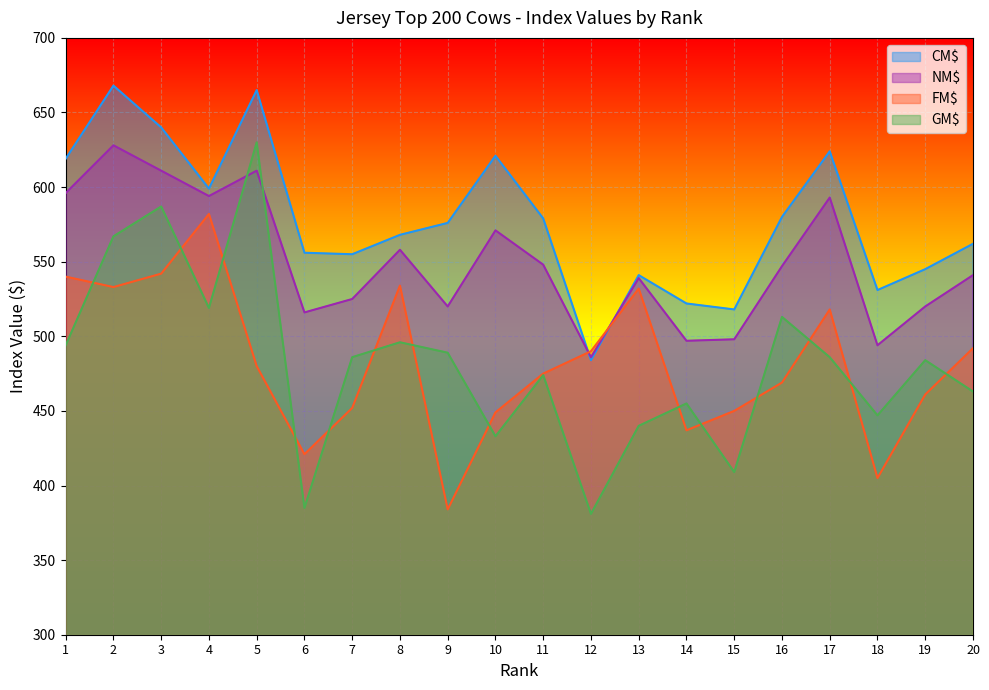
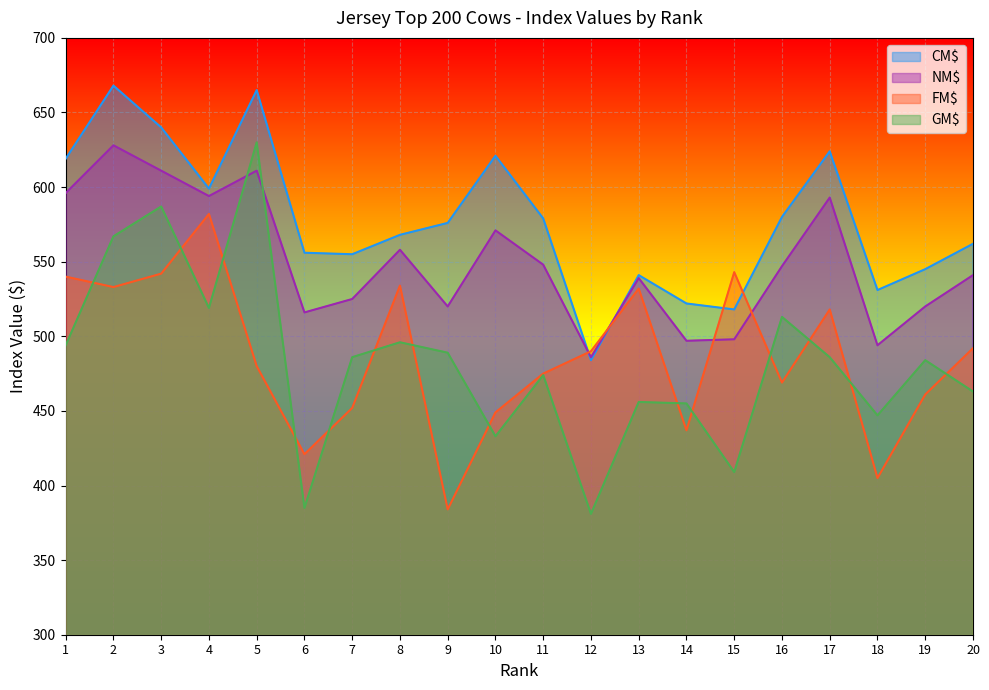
GM$, 13: 440 -> 456
FM$, 15: 450 -> 543
